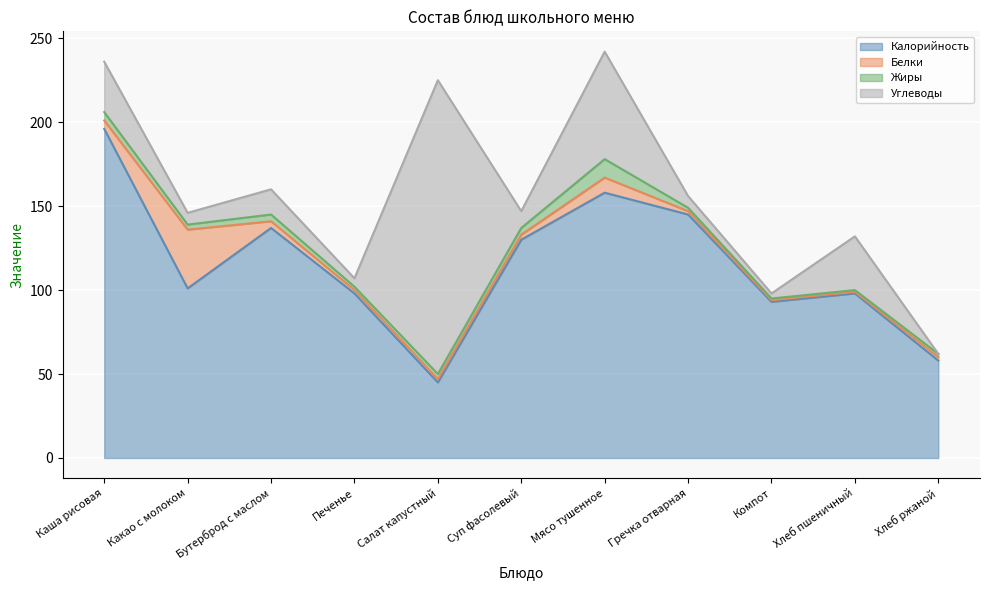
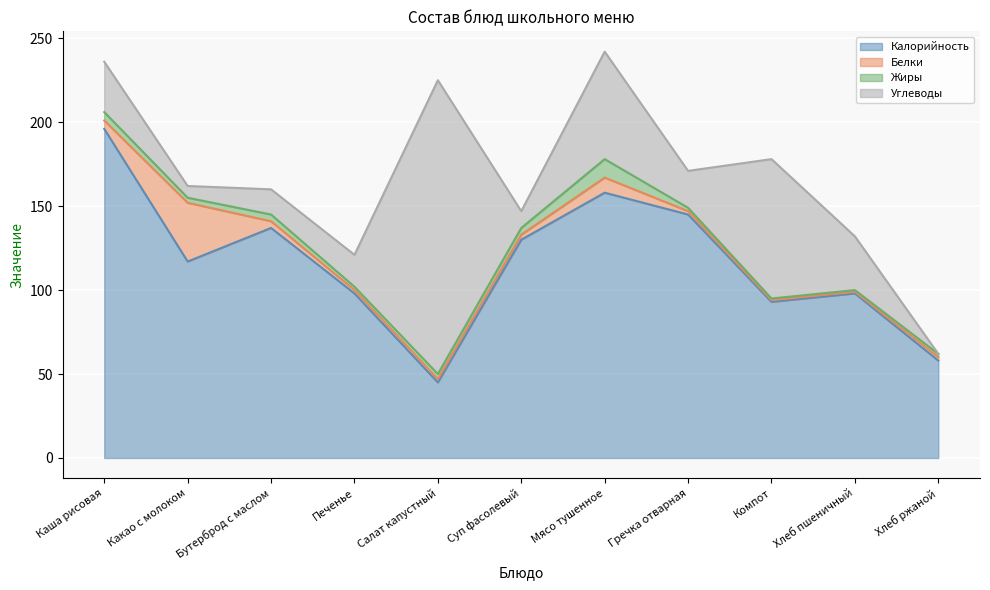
Калорийность, Какао с молоком: 101 -> 117
Углеводы, Печенье: 5 -> 19
Углеводы, Гречка отварная: 7 -> 22
Углеводы, Компот: 3 -> 83
